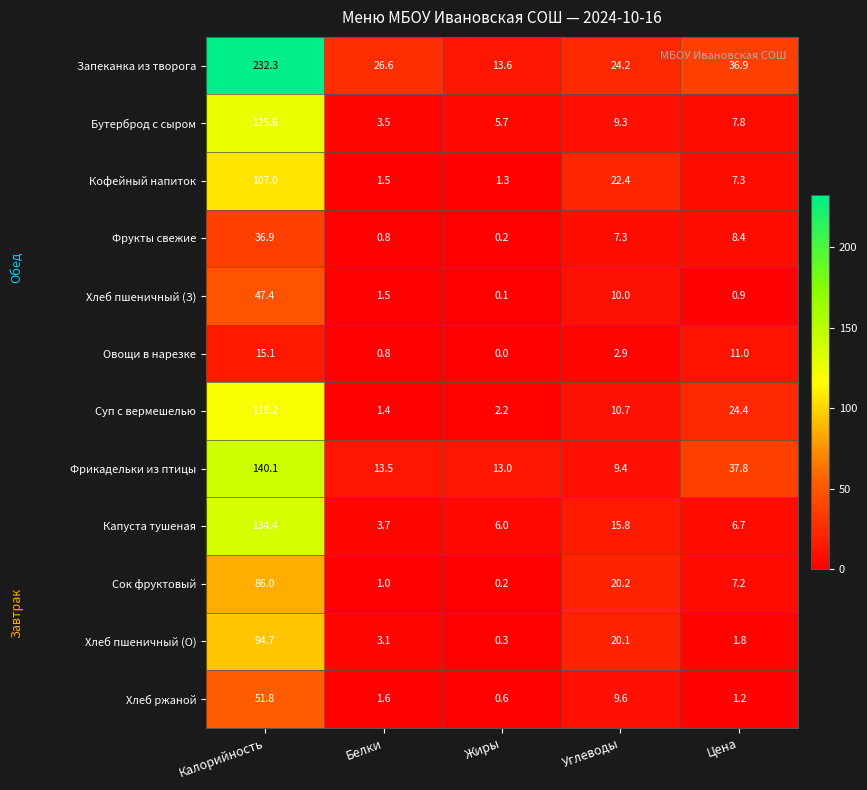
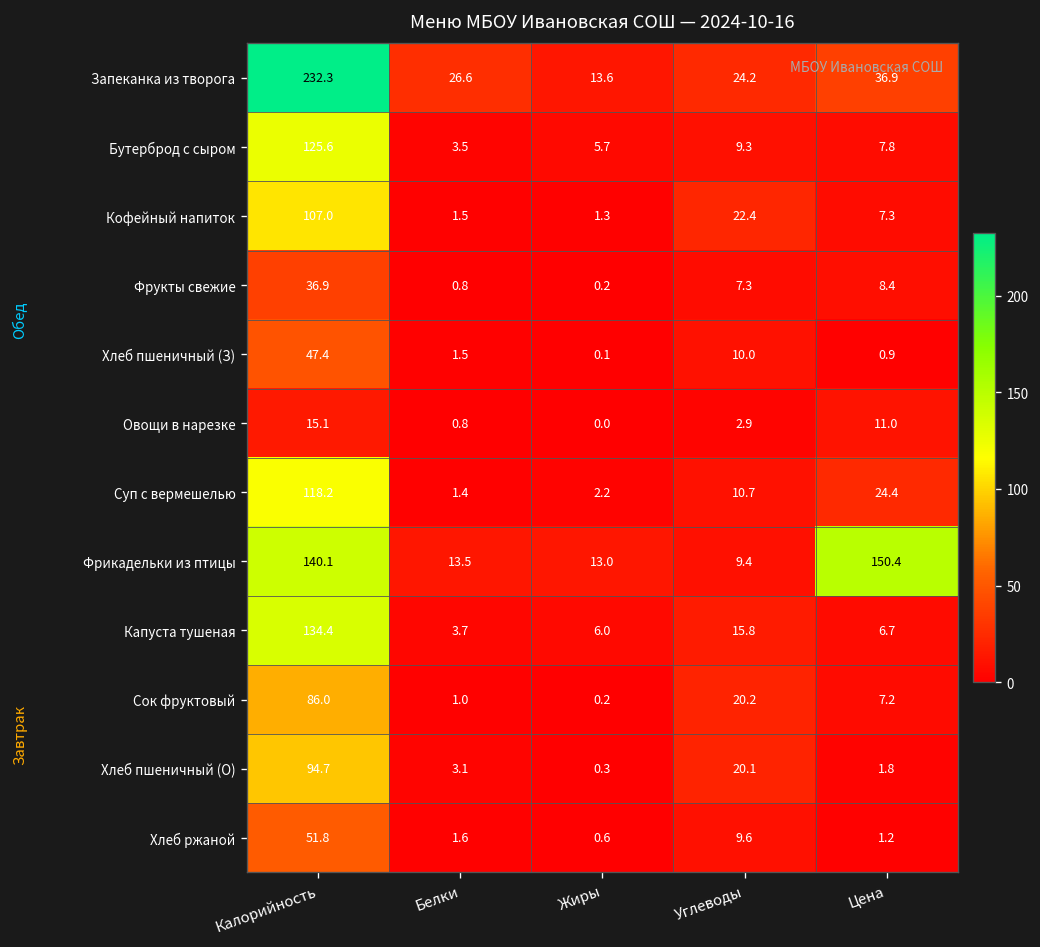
Фрикадельки из птицы, Цена: 37.8 -> 150.4
